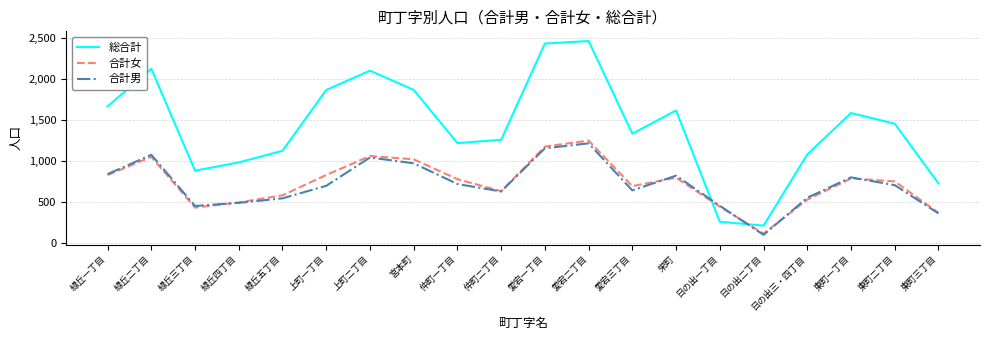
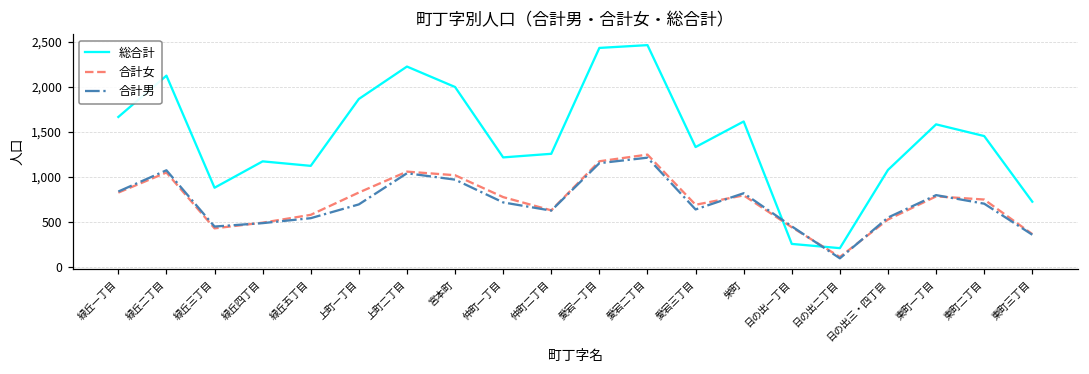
総合計, 緑丘四丁目: 1,000 -> 1,200
総合計, 上町二丁目: 2,100 -> 2,200
総合計, 宮本町: 1,900 -> 2,000
